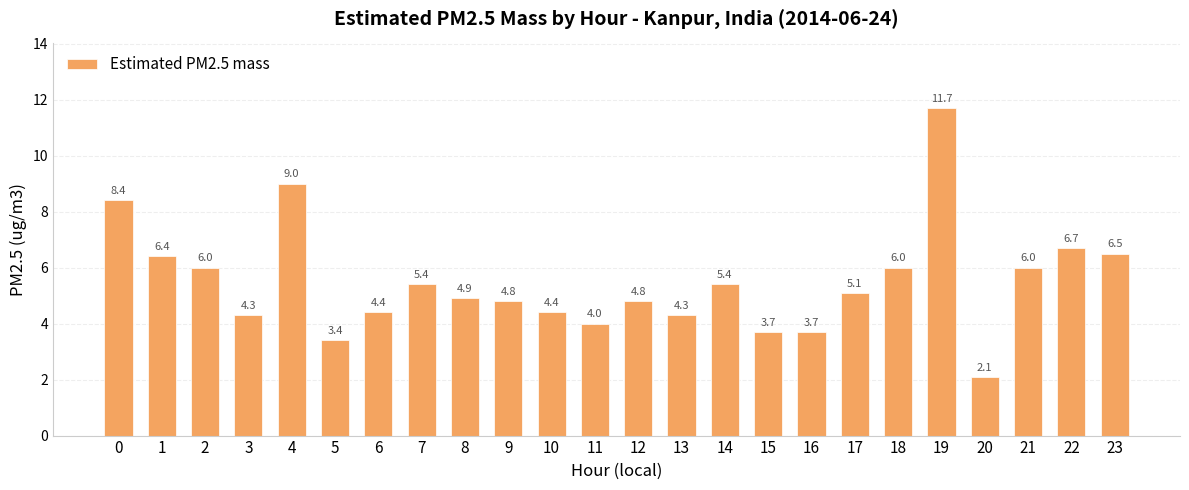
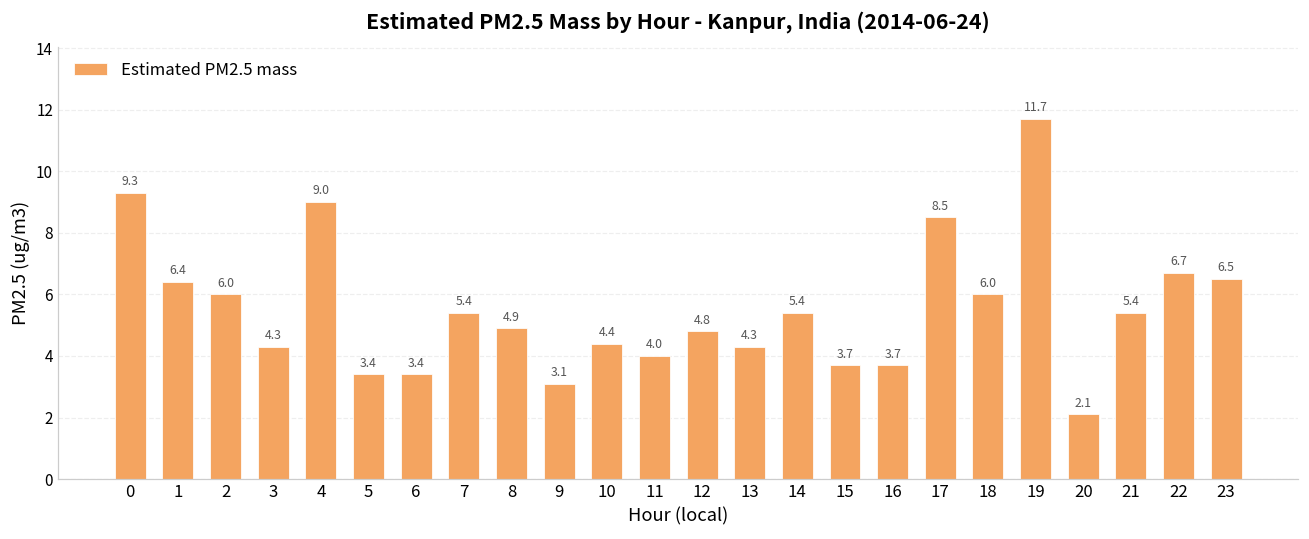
0: 8.4 -> 9.3
6: 4.4 -> 3.4
9: 4.8 -> 3.1
17: 5.1 -> 8.5
21: 6.0 -> 5.4
